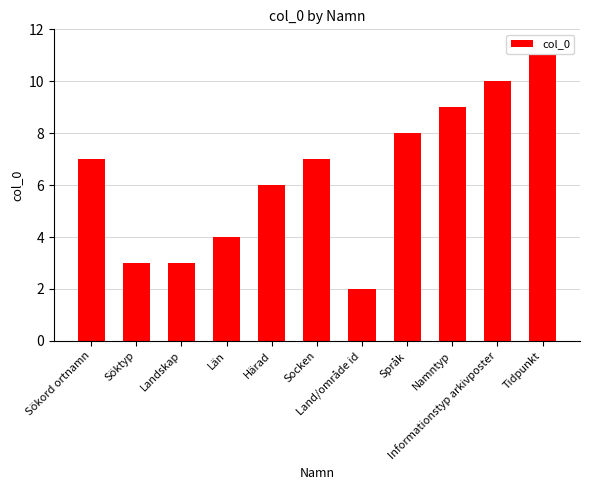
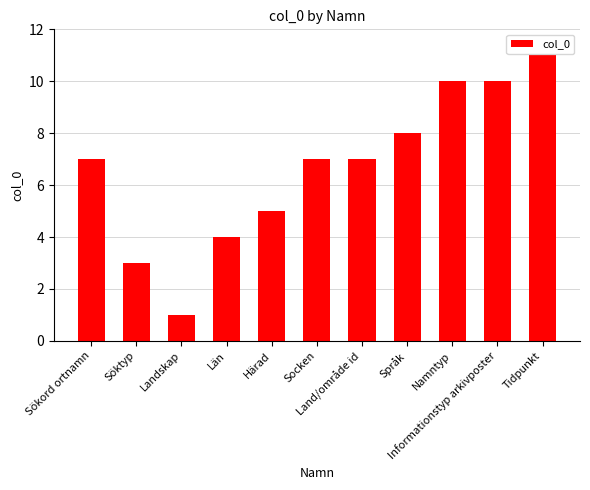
Landskap: 3 -> 1
Härad: 6 -> 5
Land/område id: 2 -> 7
Namntyp: 9 -> 10
